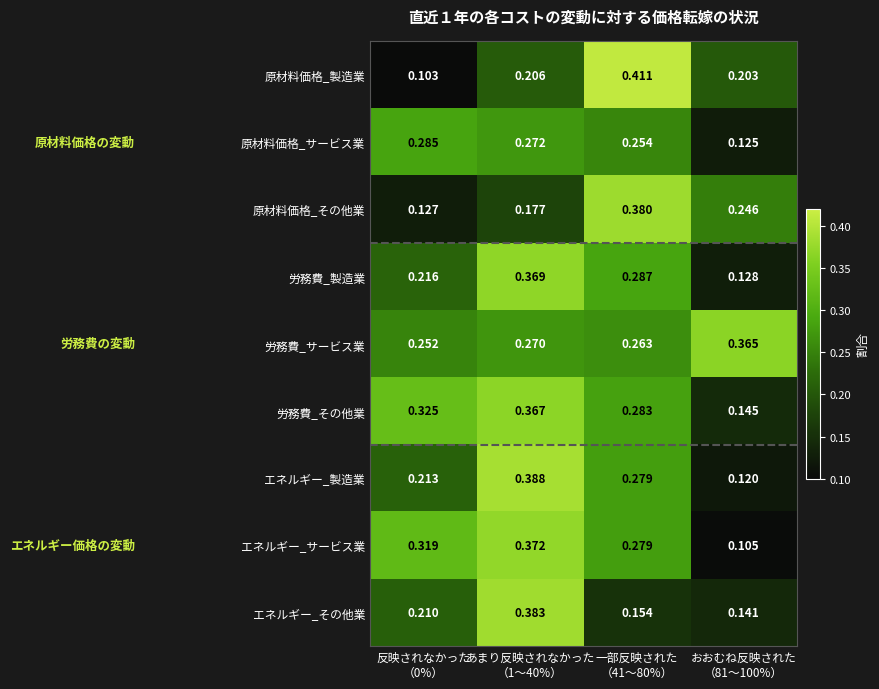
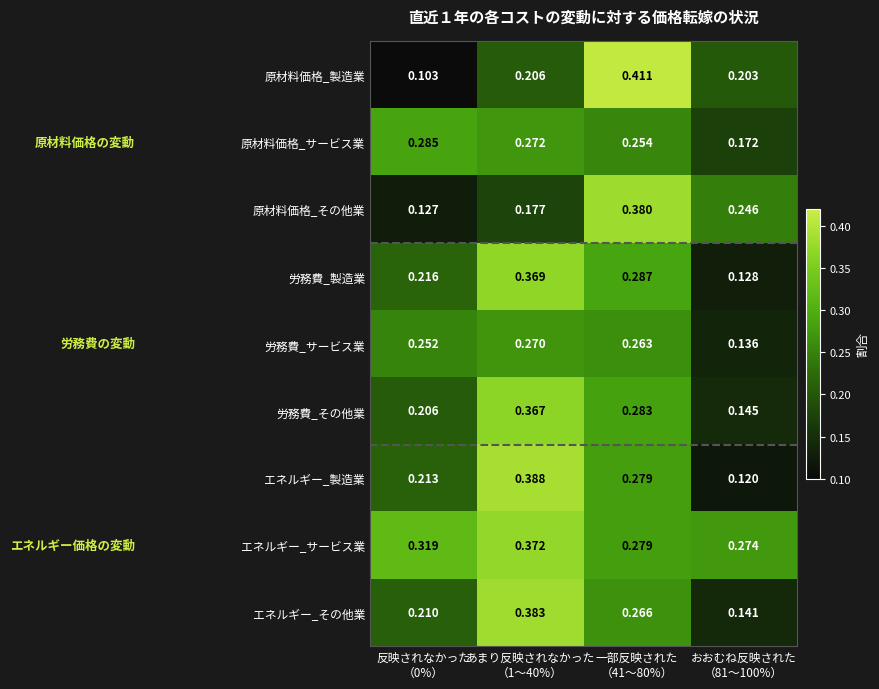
原材料価格_サービス業, おおむね反映された （81～100%）: 0.125 -> 0.172
労務費_サービス業, おおむね反映された （81～100%）: 0.365 -> 0.136
労務費_その他業, 反映されなかった （0%）: 0.325 -> 0.206
エネルギー_サービス業, おおむね反映された （81～100%）: 0.105 -> 0.274
エネルギー_その他業, 一部反映された （41～80%）: 0.154 -> 0.266
